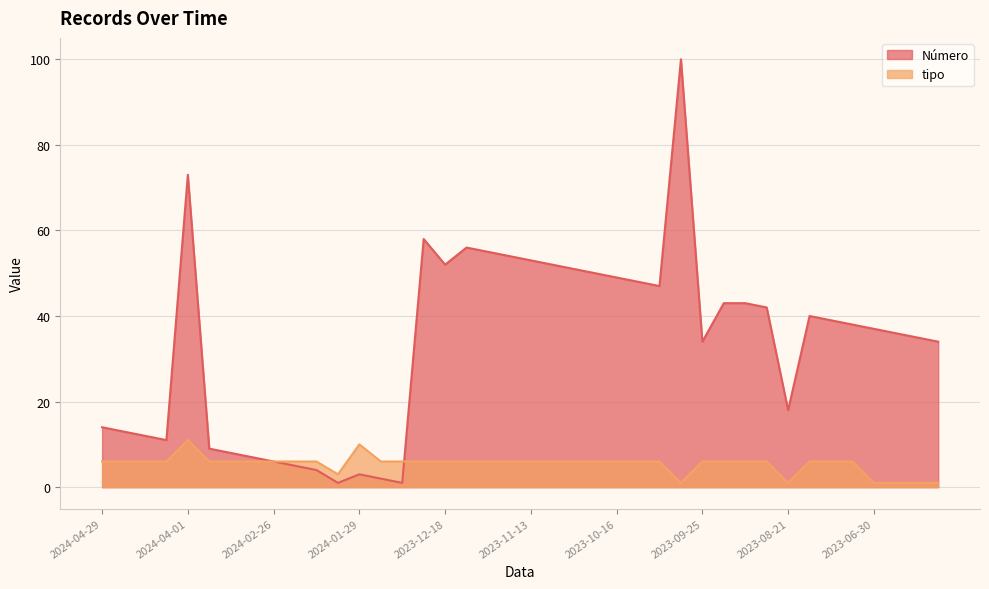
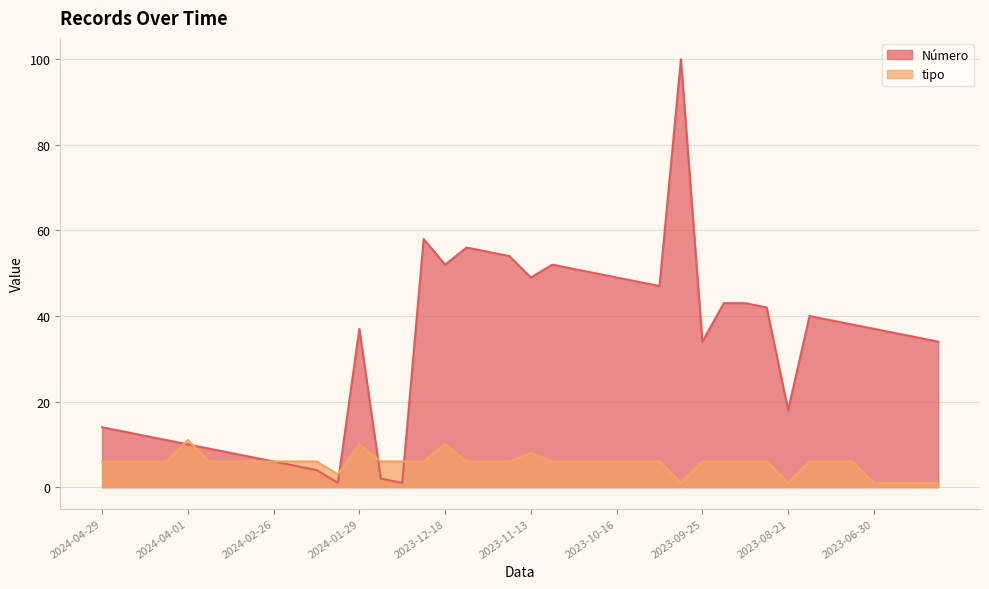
Número, 2024-04-01: 73 -> 10
Número, 2024-01-29: 3 -> 37
tipo, 2023-12-18: 6 -> 10
Número, 2023-11-13: 53 -> 49
tipo, 2023-11-13: 6 -> 8
